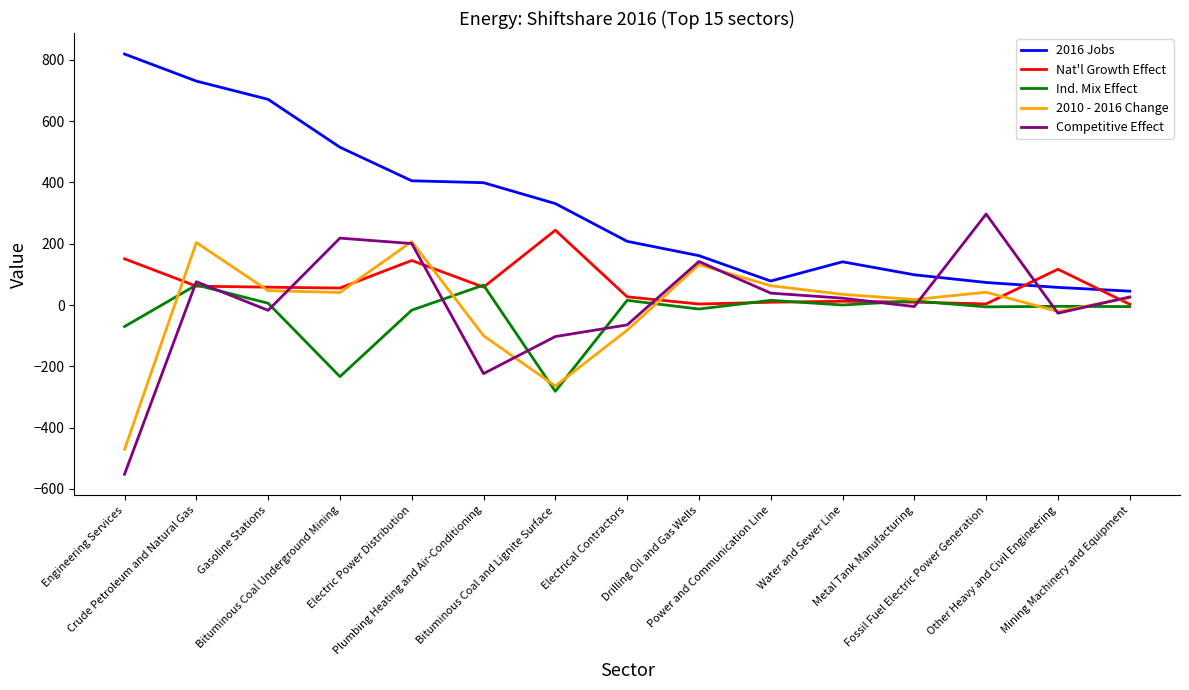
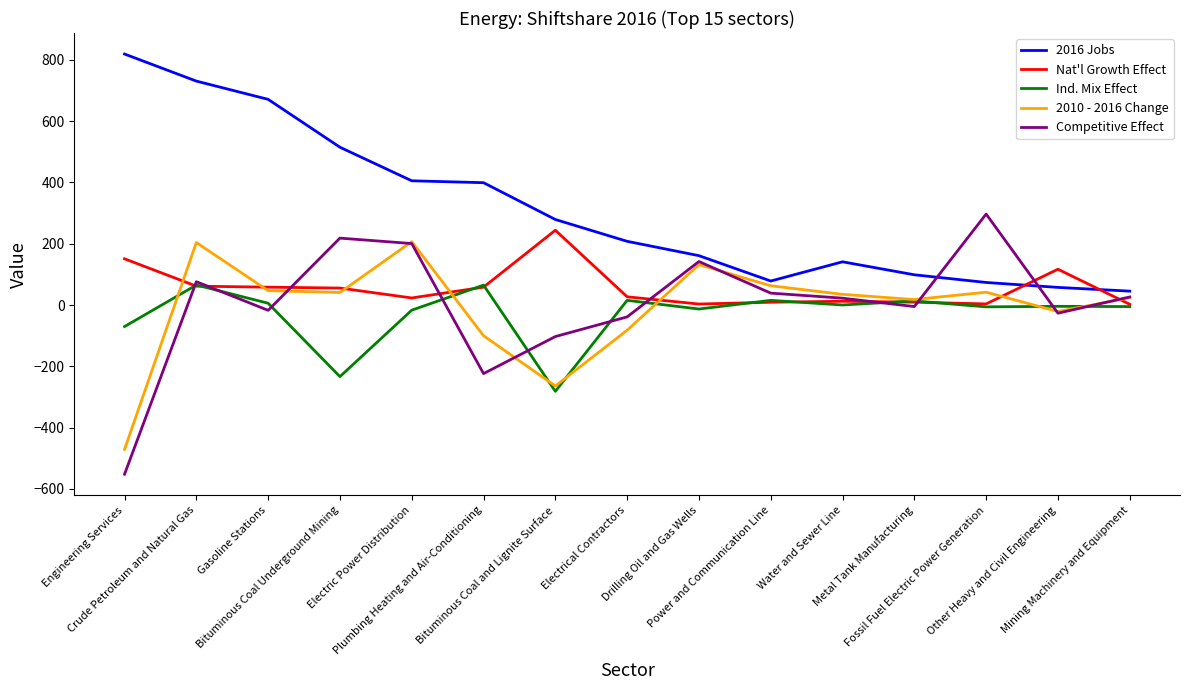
Nat'l Growth Effect, Electric Power Distribution: 150 -> 20
2016 Jobs, Bituminous Coal and Lignite Surface: 330 -> 280
Competitive Effect, Electrical Contractors: -60 -> -40
